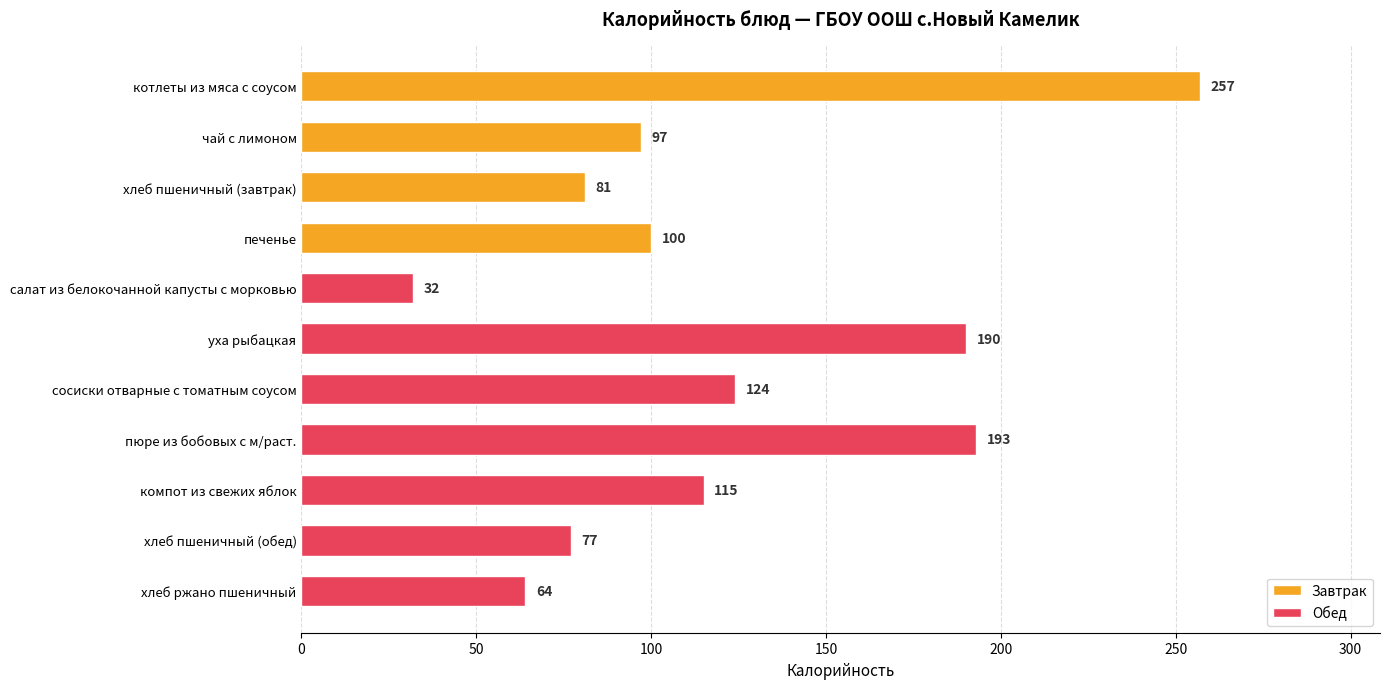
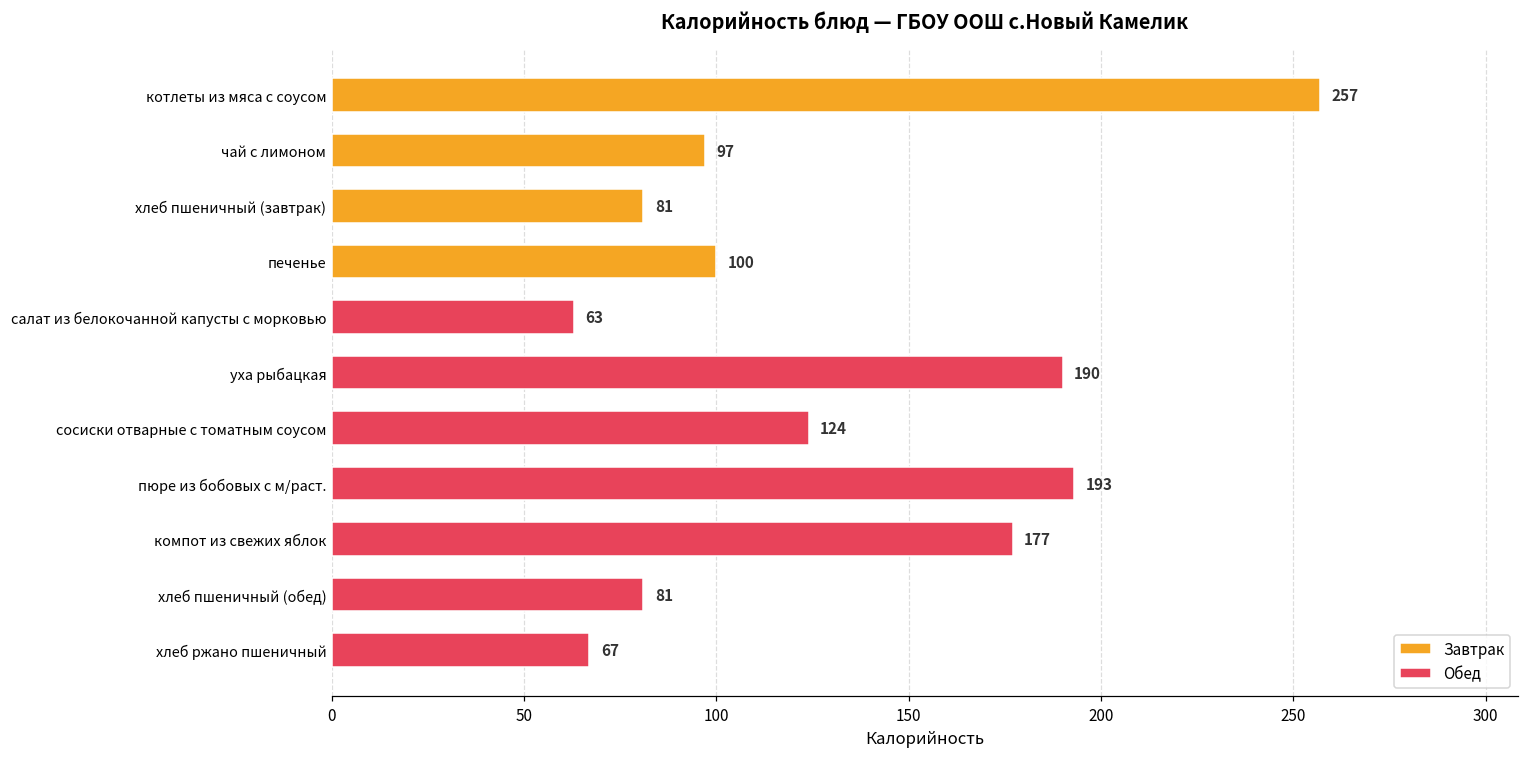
Обед, салат из белокочанной капусты с морковью: 32 -> 63
Обед, компот из свежих яблок: 115 -> 177
Обед, хлеб пшеничный (обед): 77 -> 81
Обед, хлеб ржано пшеничный: 64 -> 67
